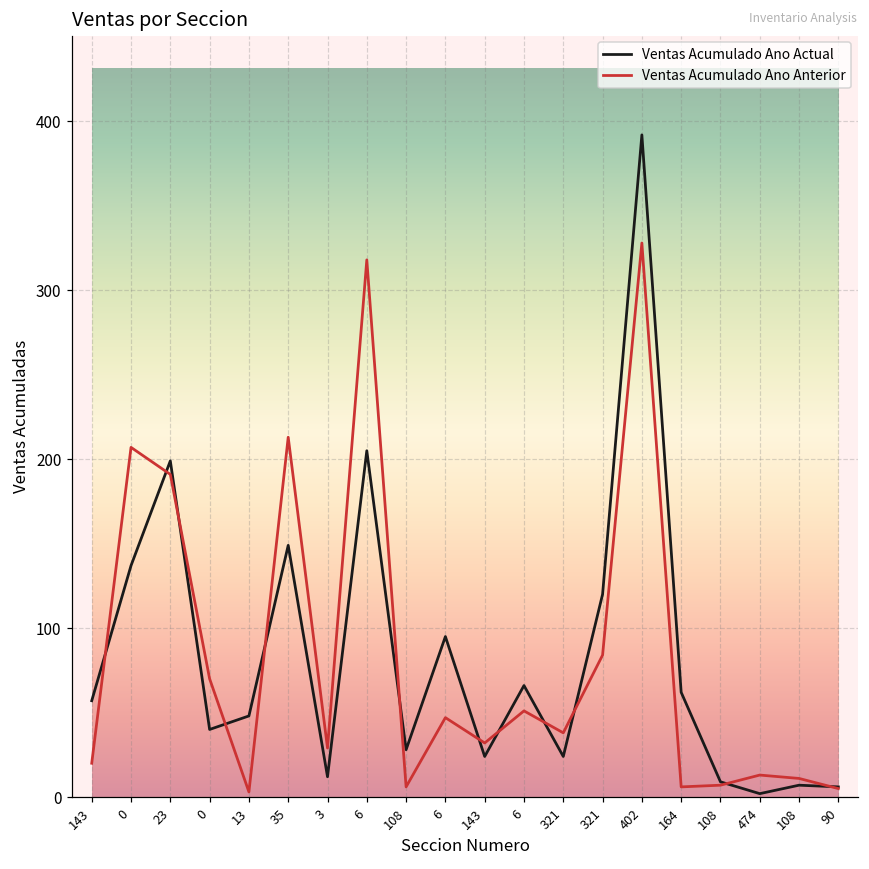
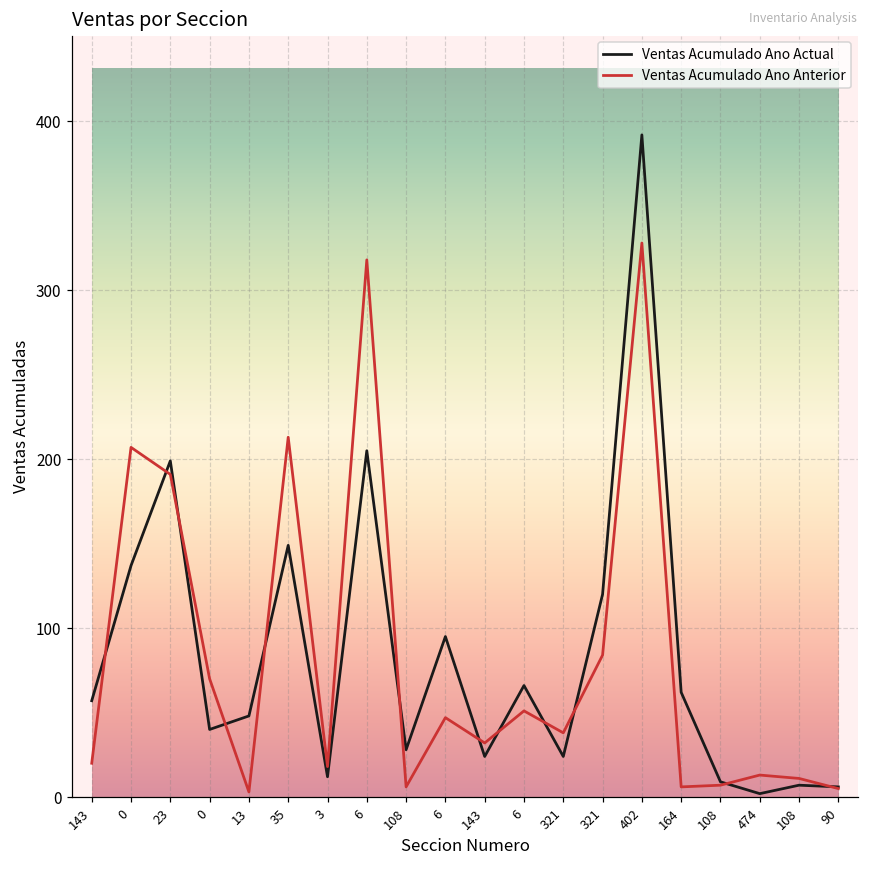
Ventas Acumulado Ano Anterior, 3: 29 -> 18
